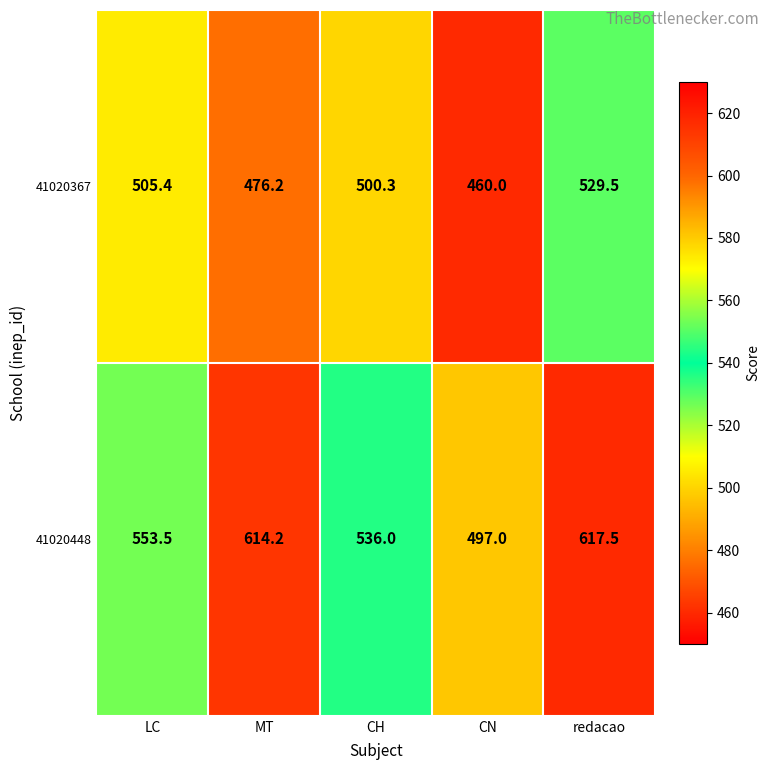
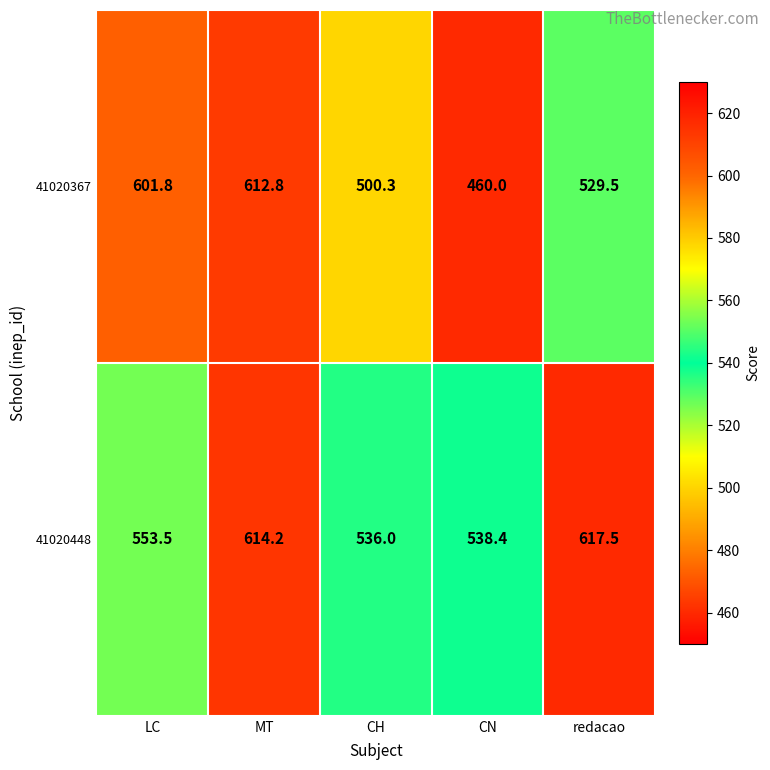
41020367, LC: 505.4 -> 601.8
41020367, MT: 476.2 -> 612.8
41020448, CN: 497.0 -> 538.4
